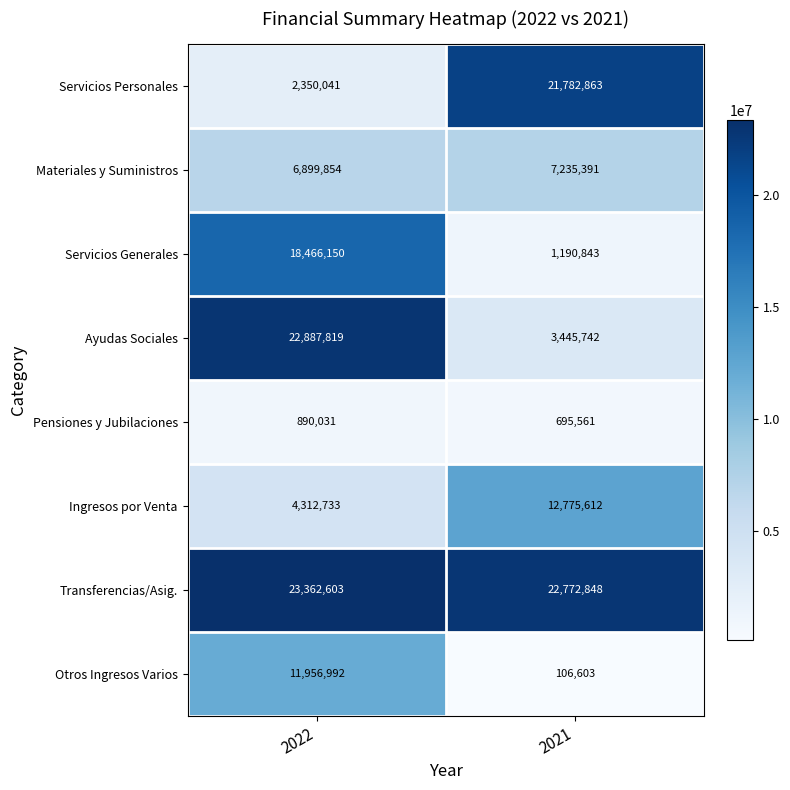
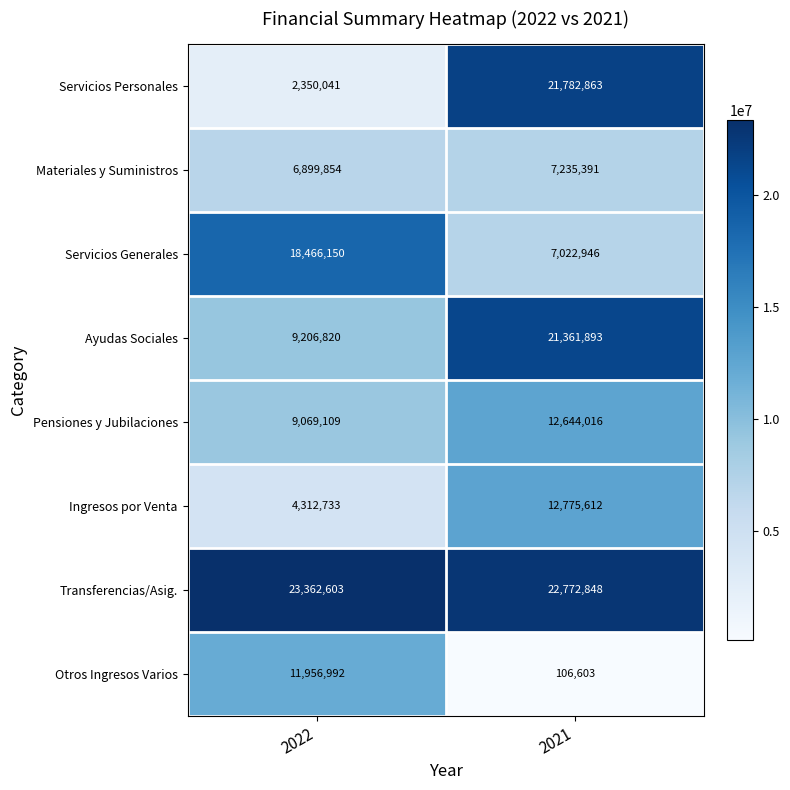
Servicios Generales, 2021: 1,190,843 -> 7,022,946
Ayudas Sociales, 2022: 22,887,819 -> 9,206,820
Ayudas Sociales, 2021: 3,445,742 -> 21,361,893
Pensiones y Jubilaciones, 2022: 890,031 -> 9,069,109
Pensiones y Jubilaciones, 2021: 695,561 -> 12,644,016
